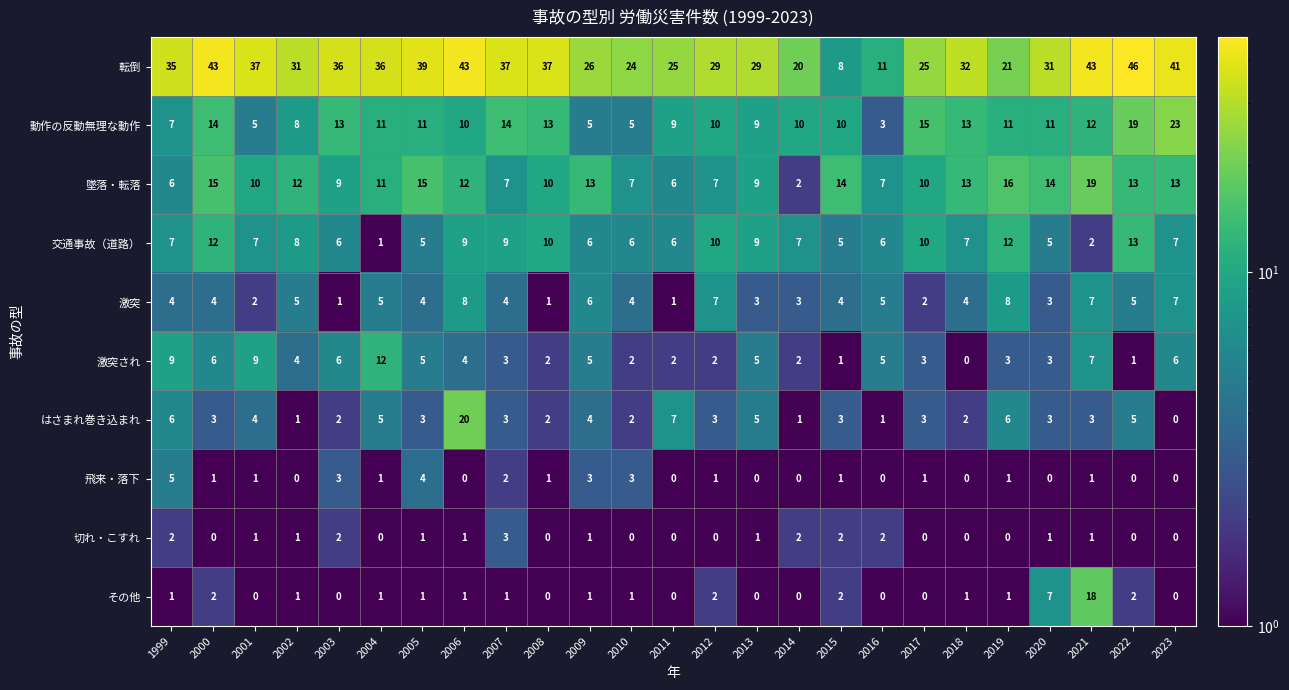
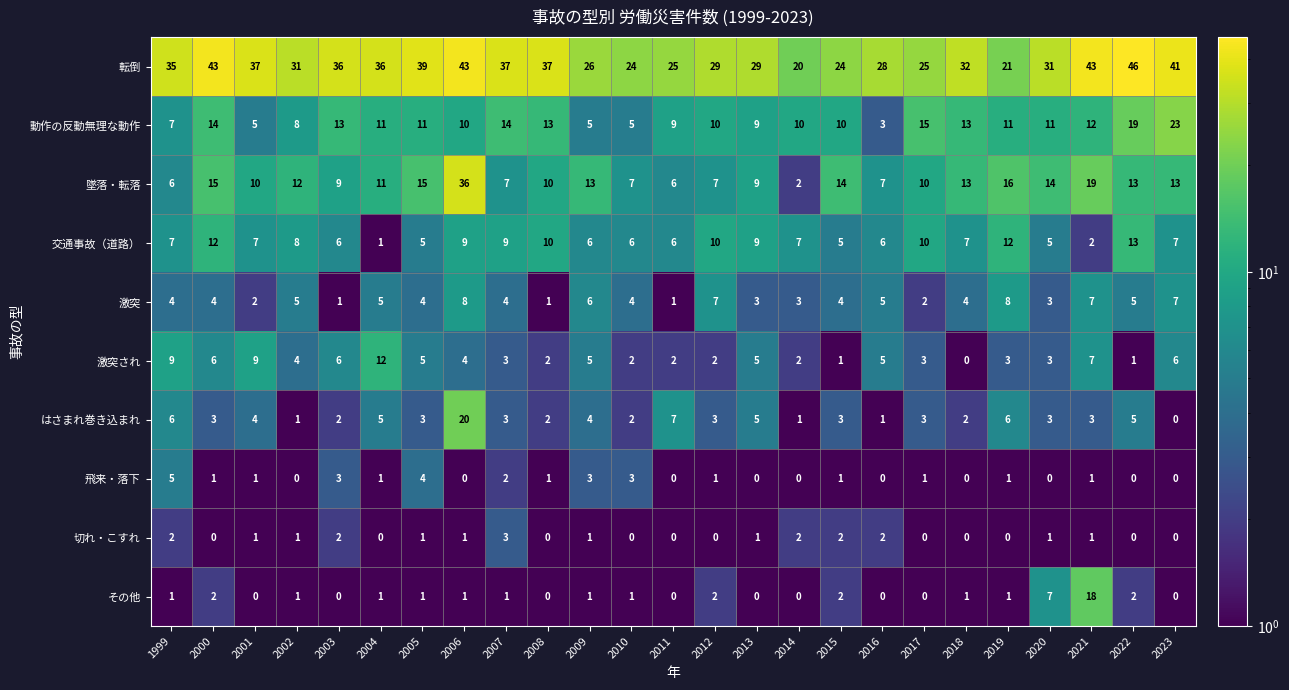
転倒, 2015: 8 -> 24
転倒, 2016: 11 -> 28
墜落・転落, 2006: 12 -> 36
